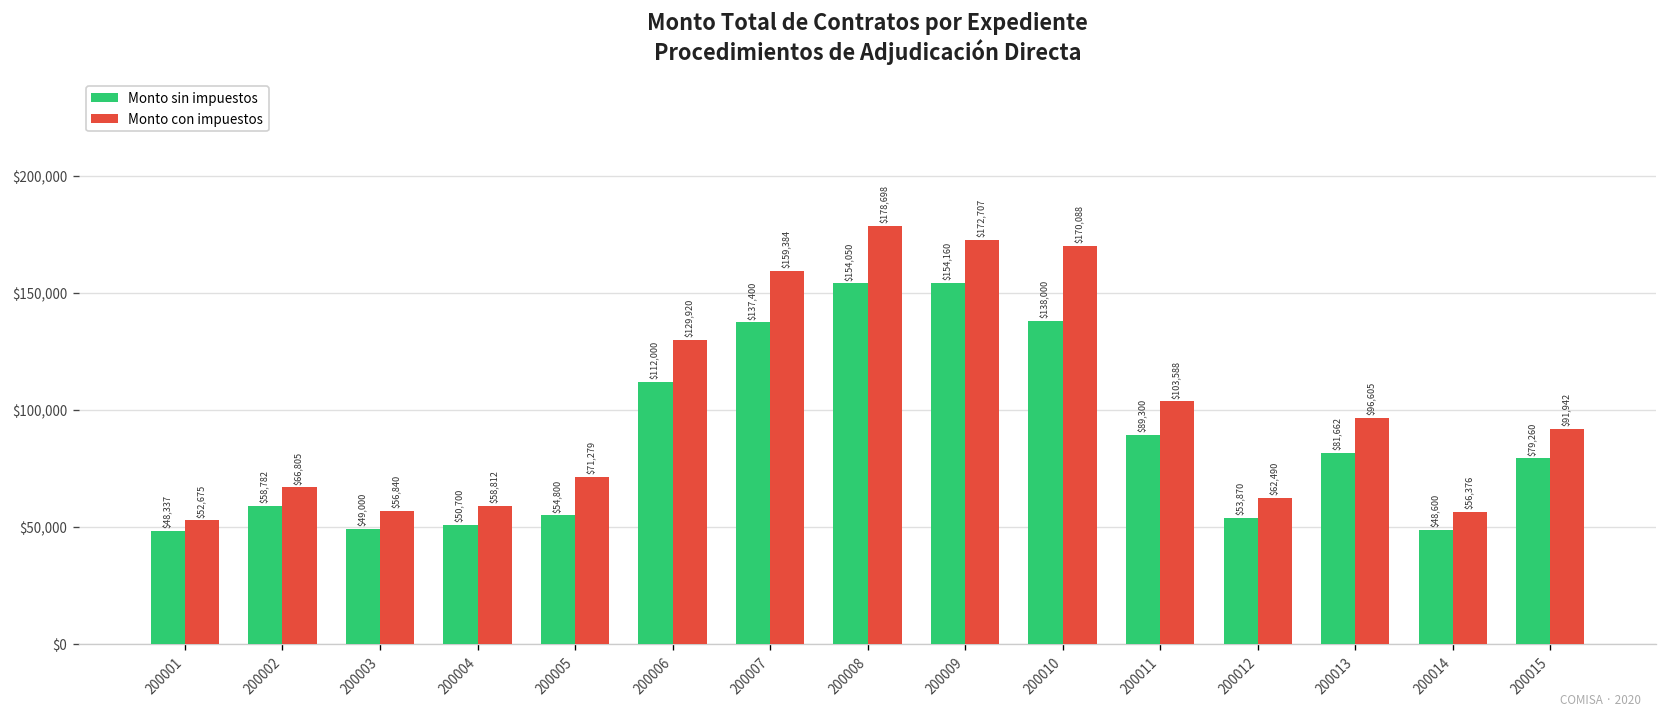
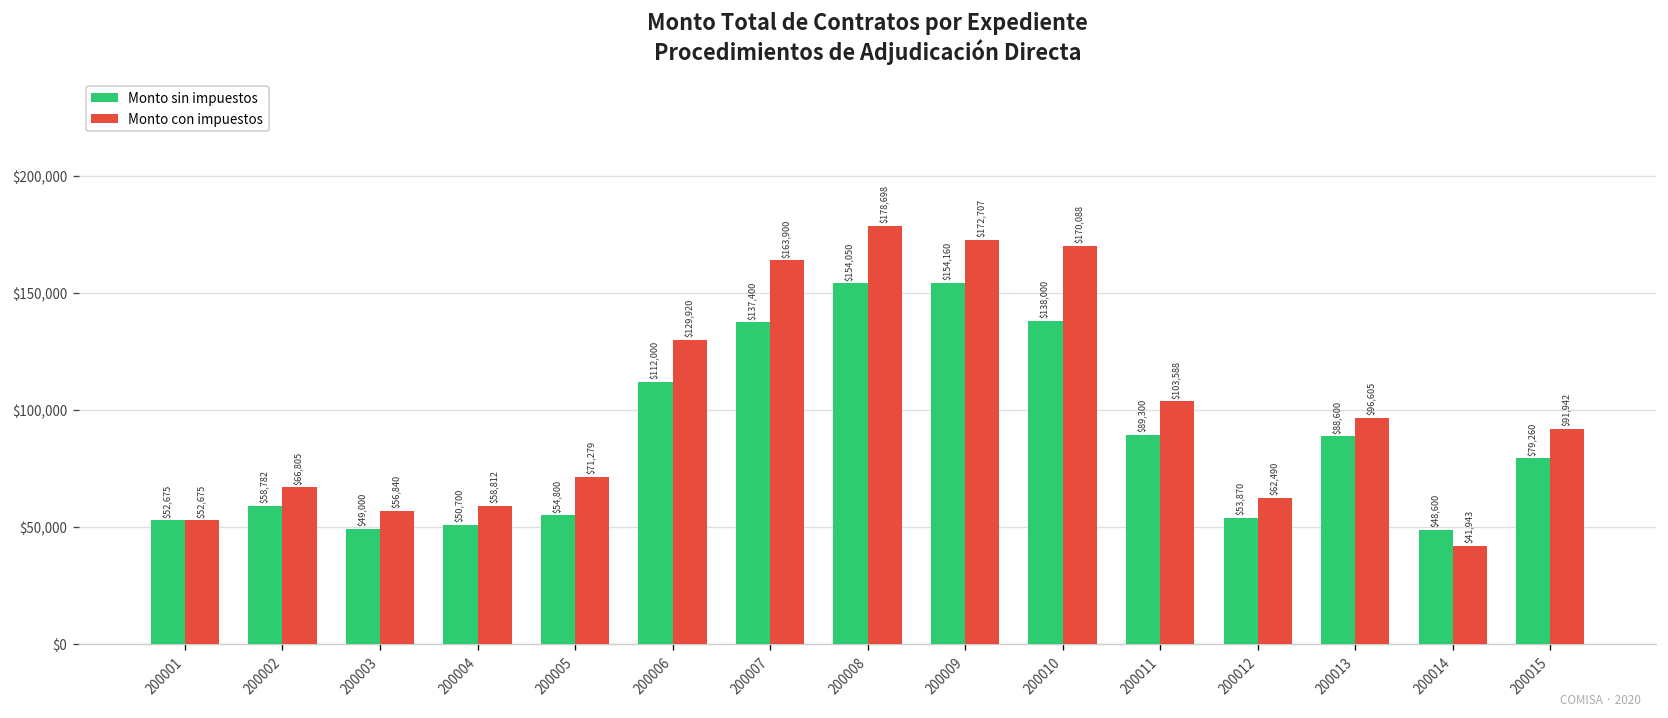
Monto sin impuestos, 200001: $48,337 -> $52,675
Monto con impuestos, 200007: $159,384 -> $163,900
Monto sin impuestos, 200013: $81,662 -> $88,600
Monto con impuestos, 200014: $56,376 -> $41,943
